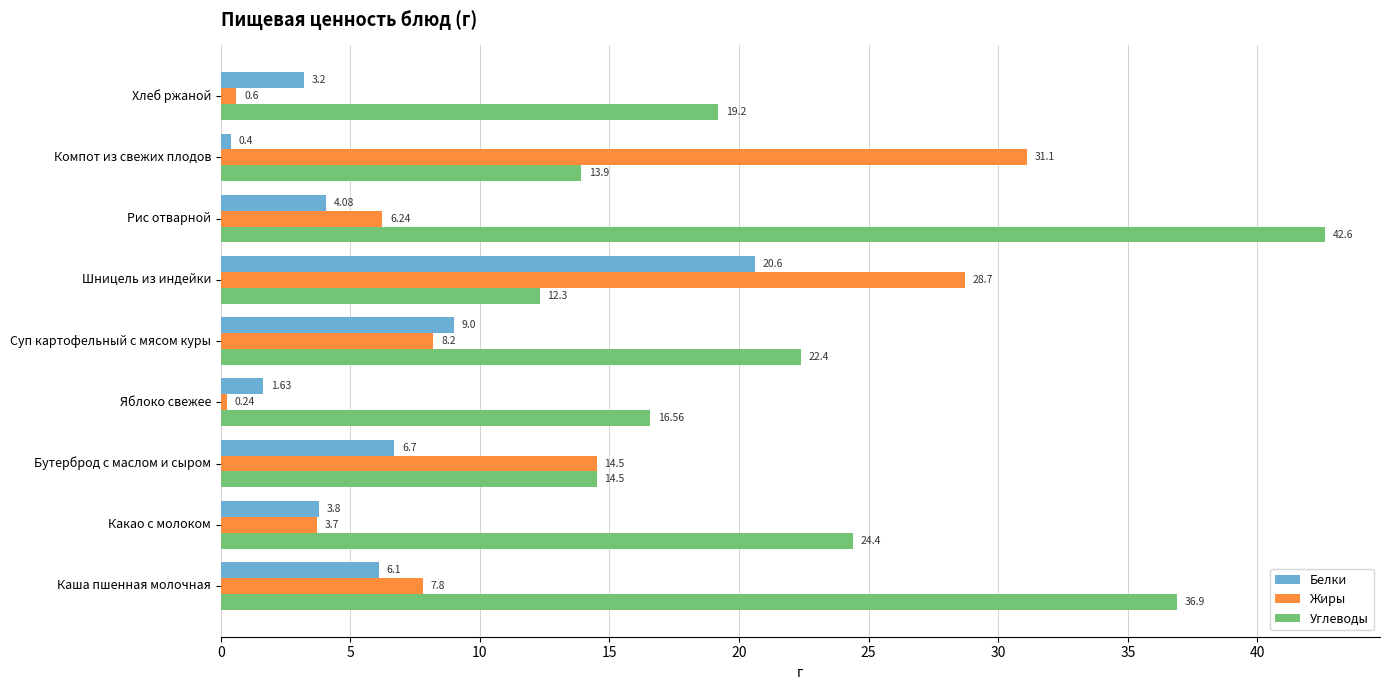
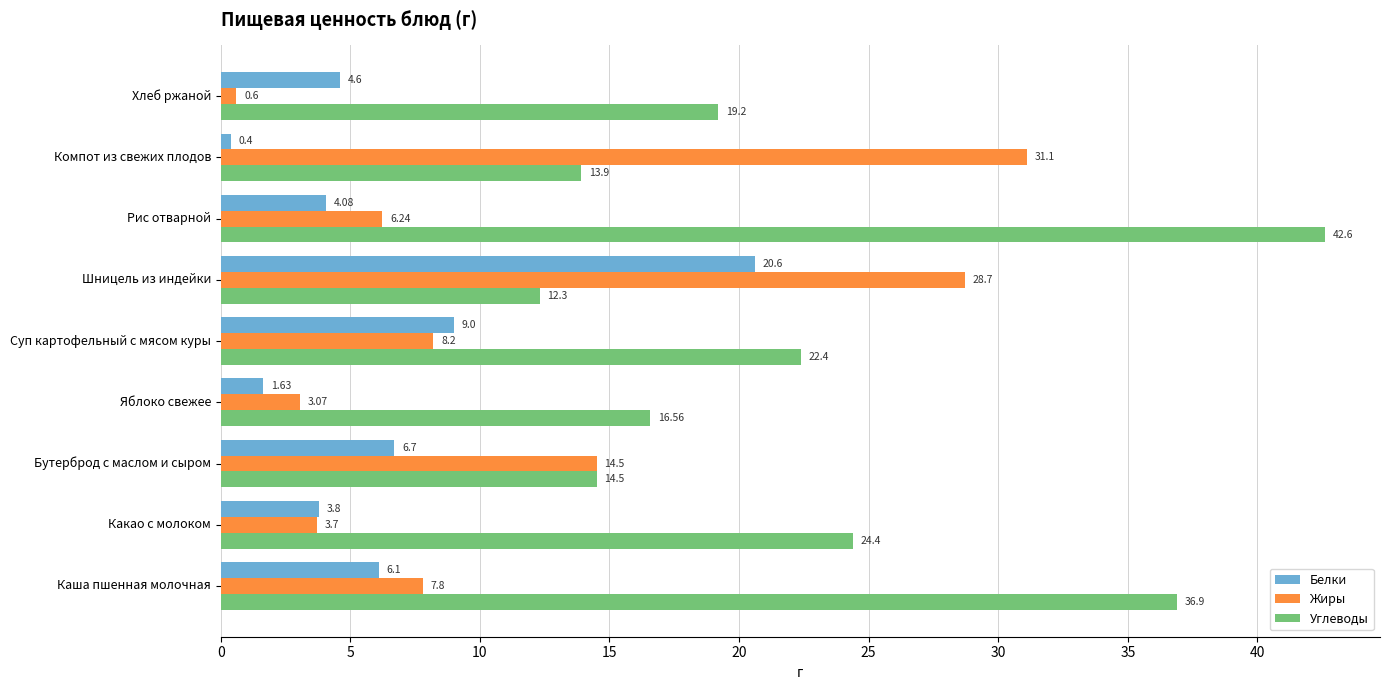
Белки, Хлеб ржаной: 3.2 -> 4.6
Жиры, Яблоко свежее: 0.24 -> 3.07
